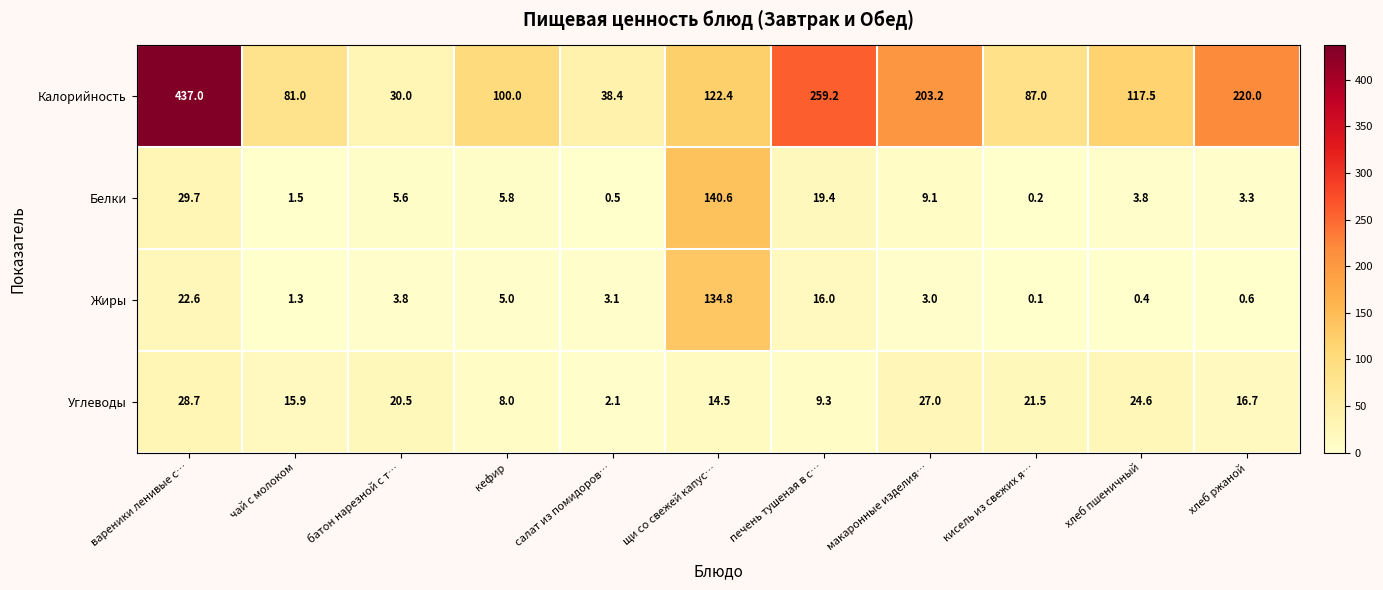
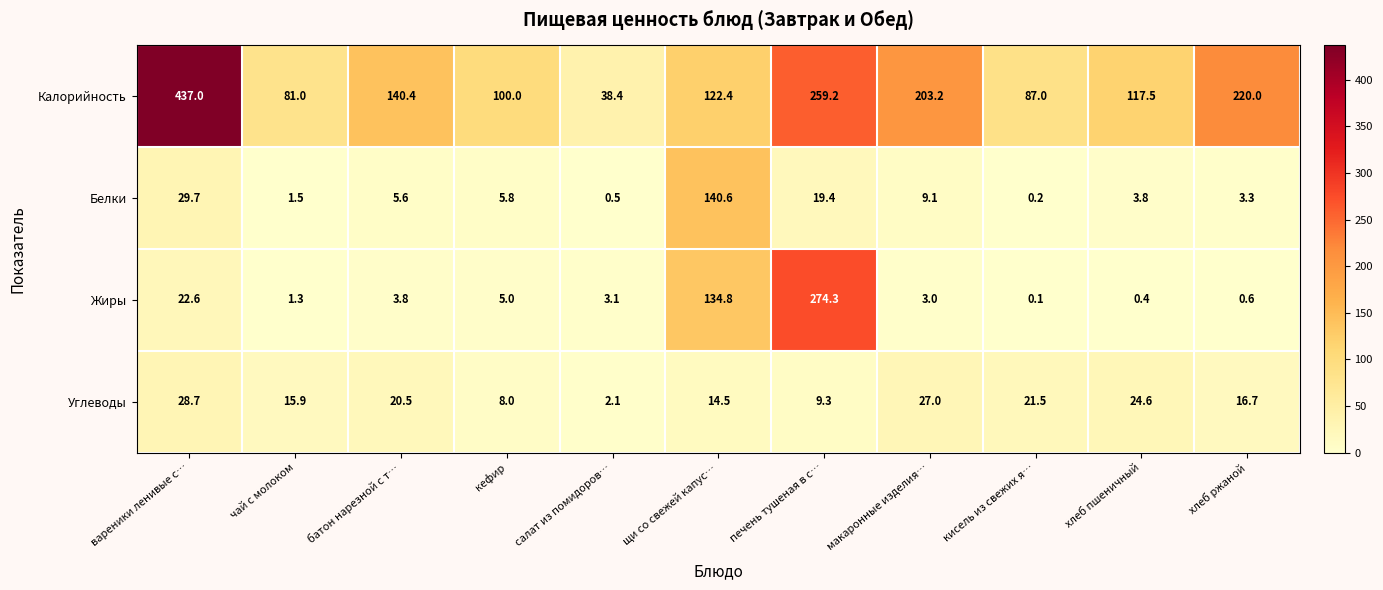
Калорийность, батон нарезной с т…: 30.0 -> 140.4
Жиры, печень тушеная в с…: 16.0 -> 274.3
